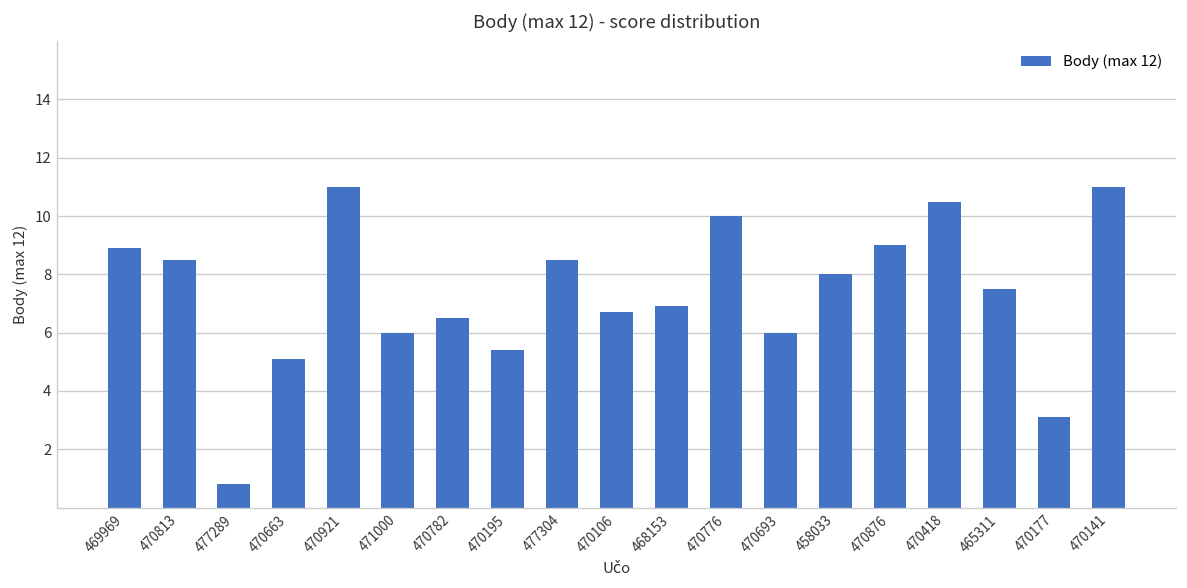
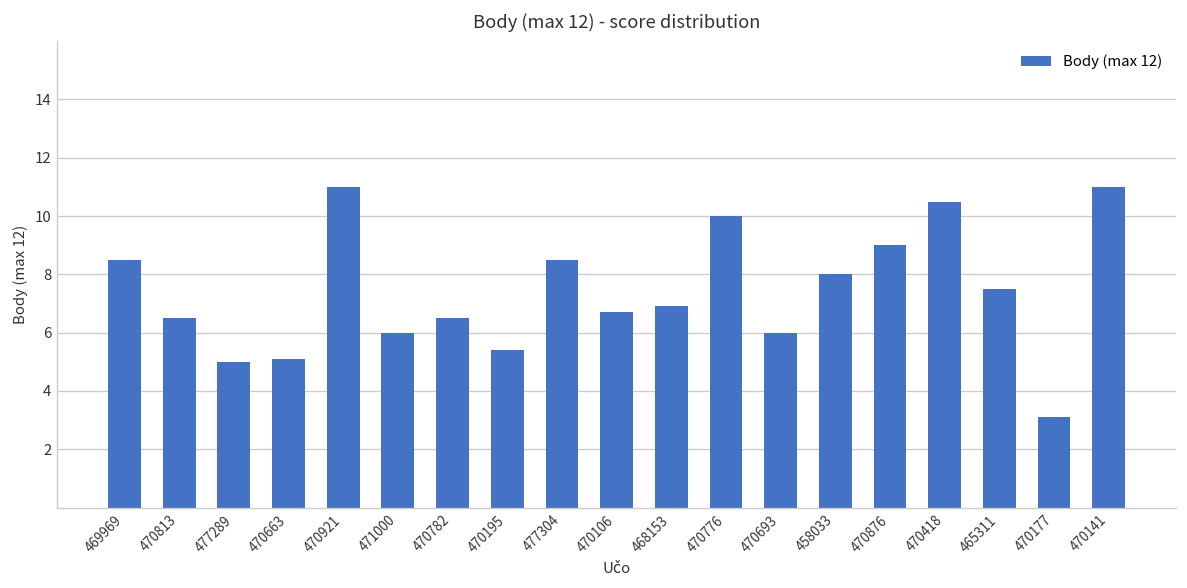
469969: 8.9 -> 8.5
470813: 8.5 -> 6.5
477289: 0.8 -> 5.0
